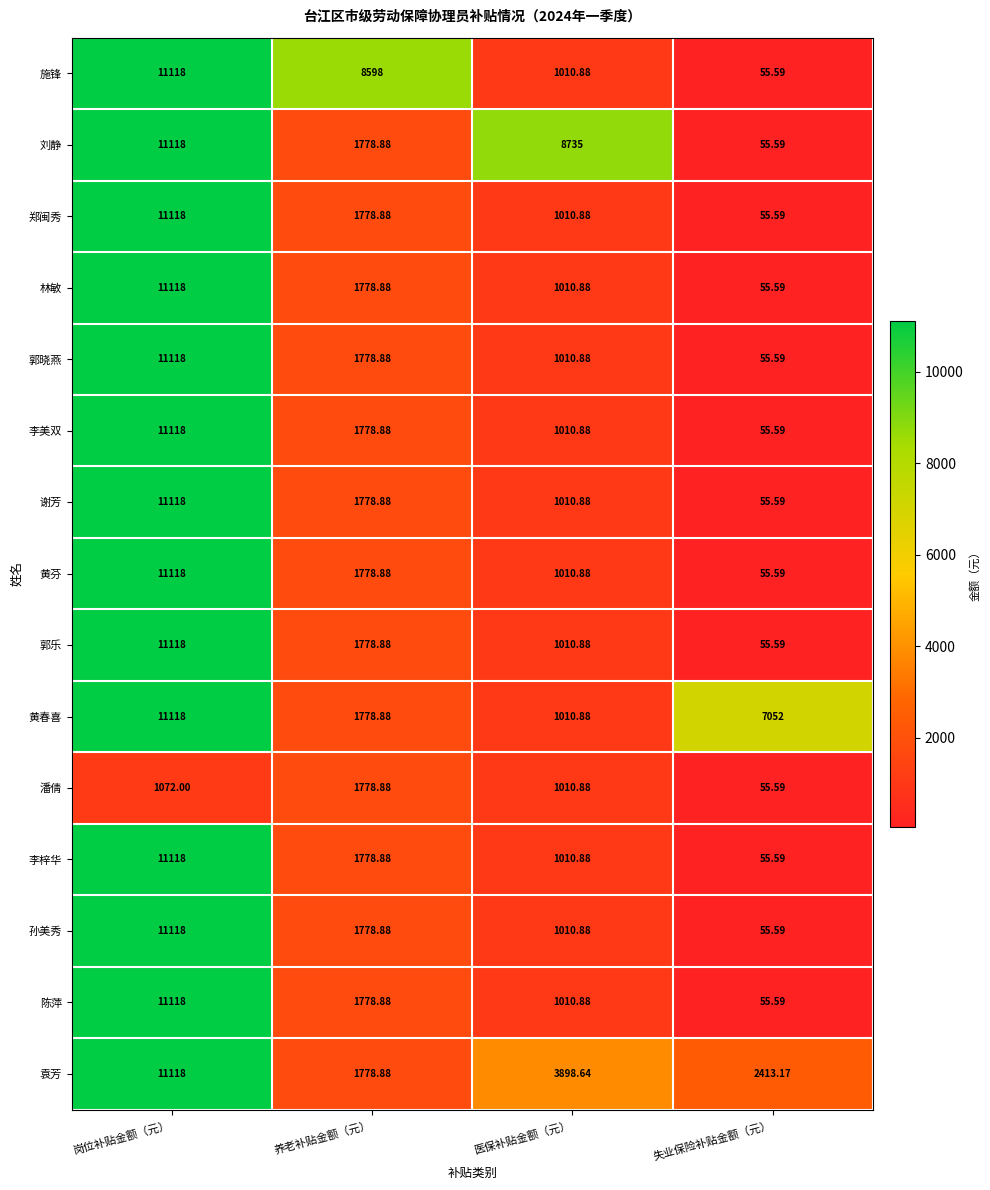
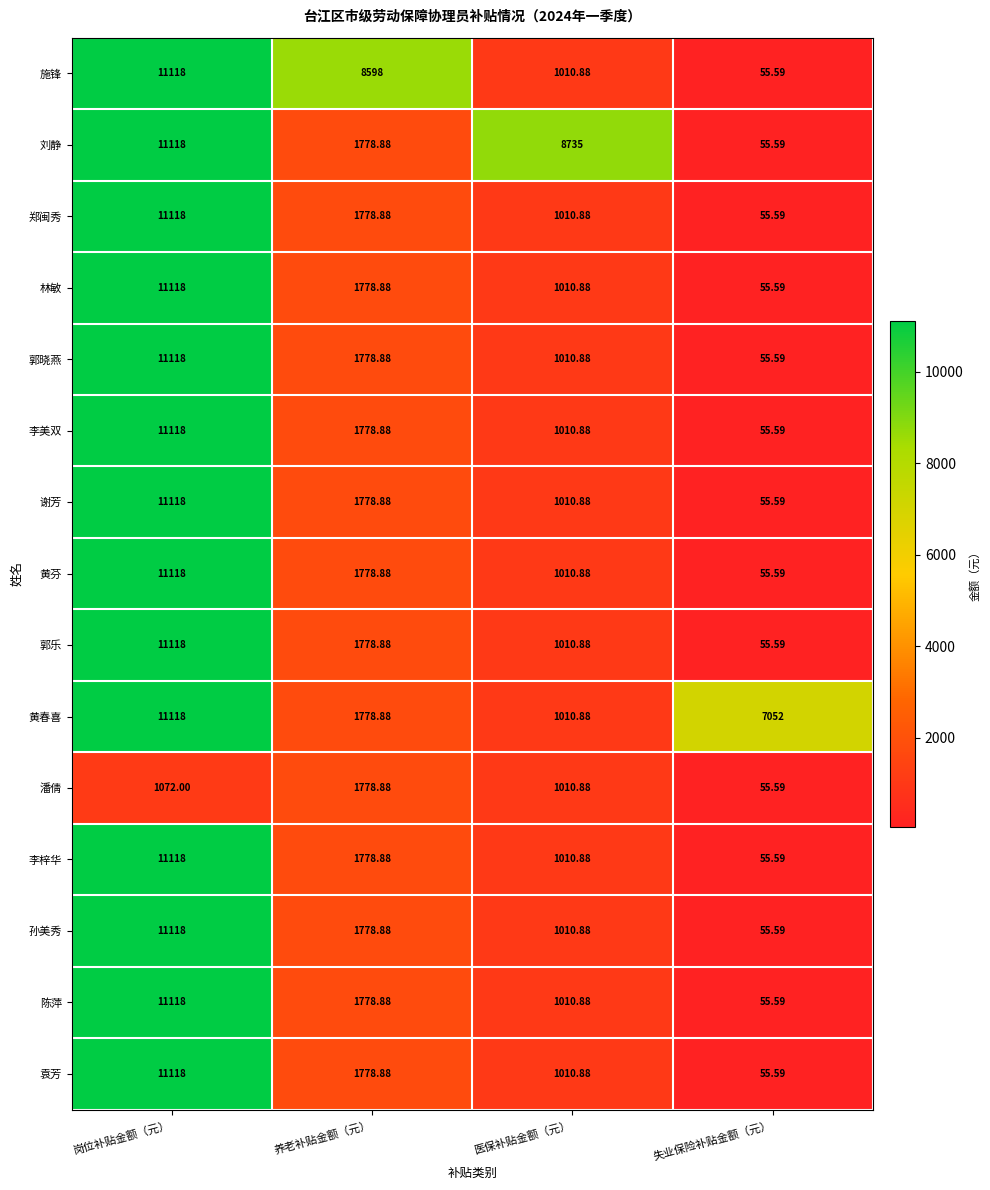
袁芳, 医保补贴金额（元）: 3898.64 -> 1010.88
袁芳, 失业保险补贴金额（元）: 2413.17 -> 55.59
